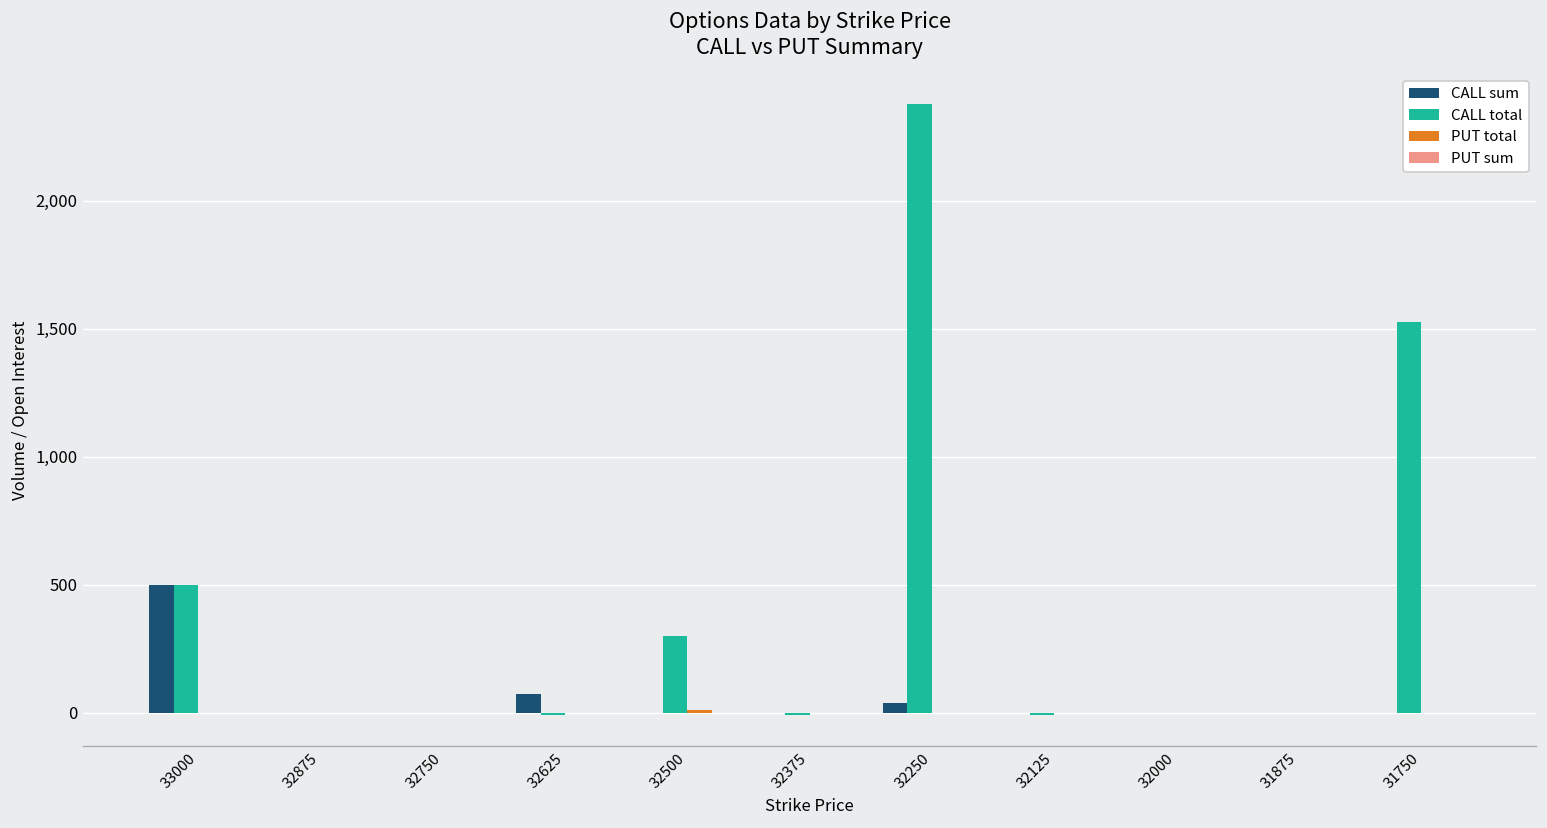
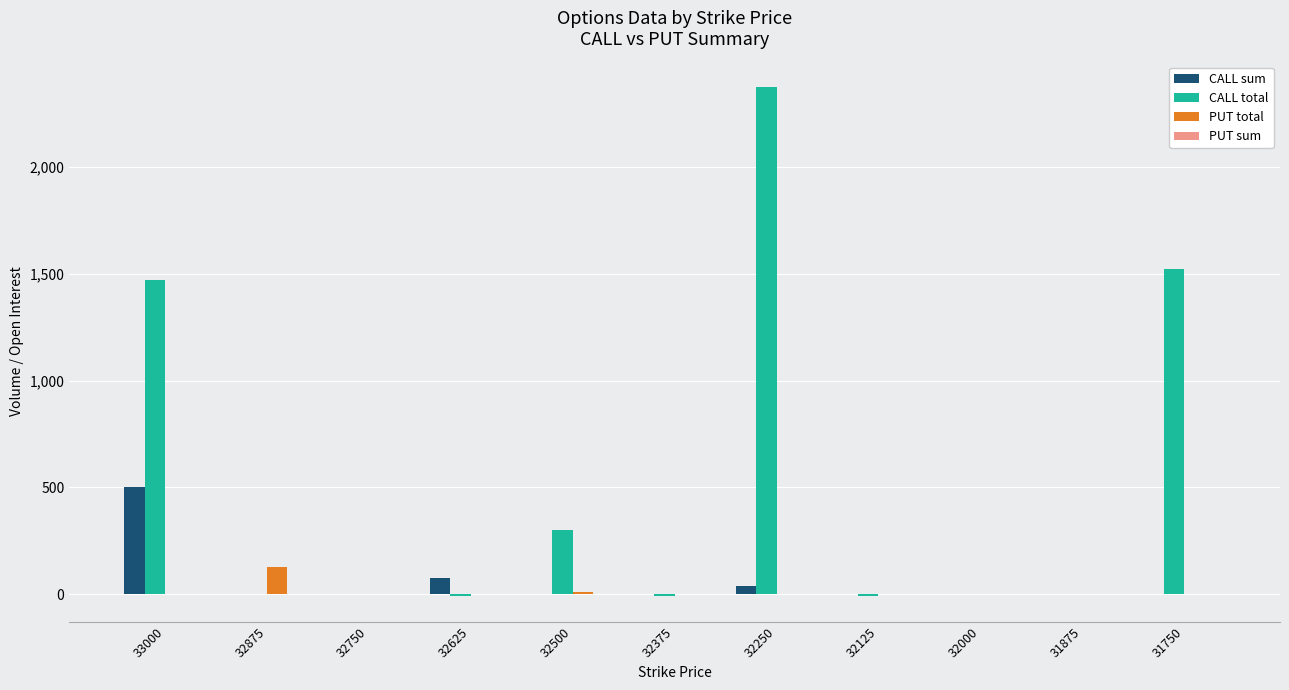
CALL total, 33000: 500 -> 1,470
PUT total, 32875: 0 -> 130
